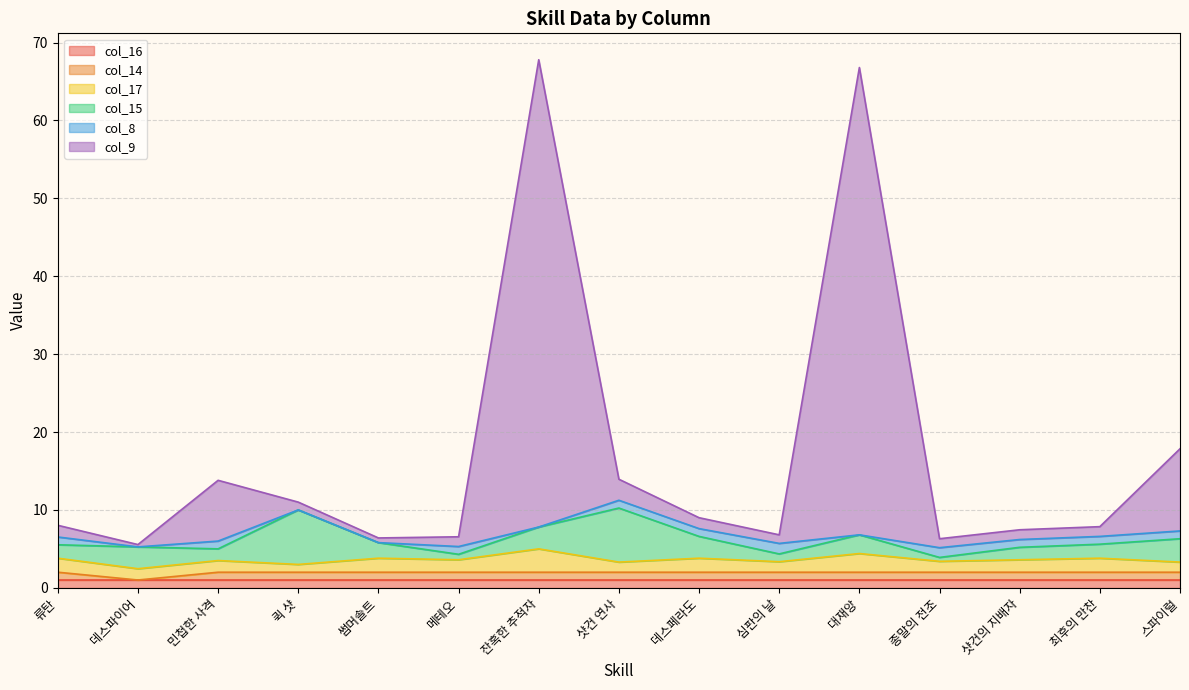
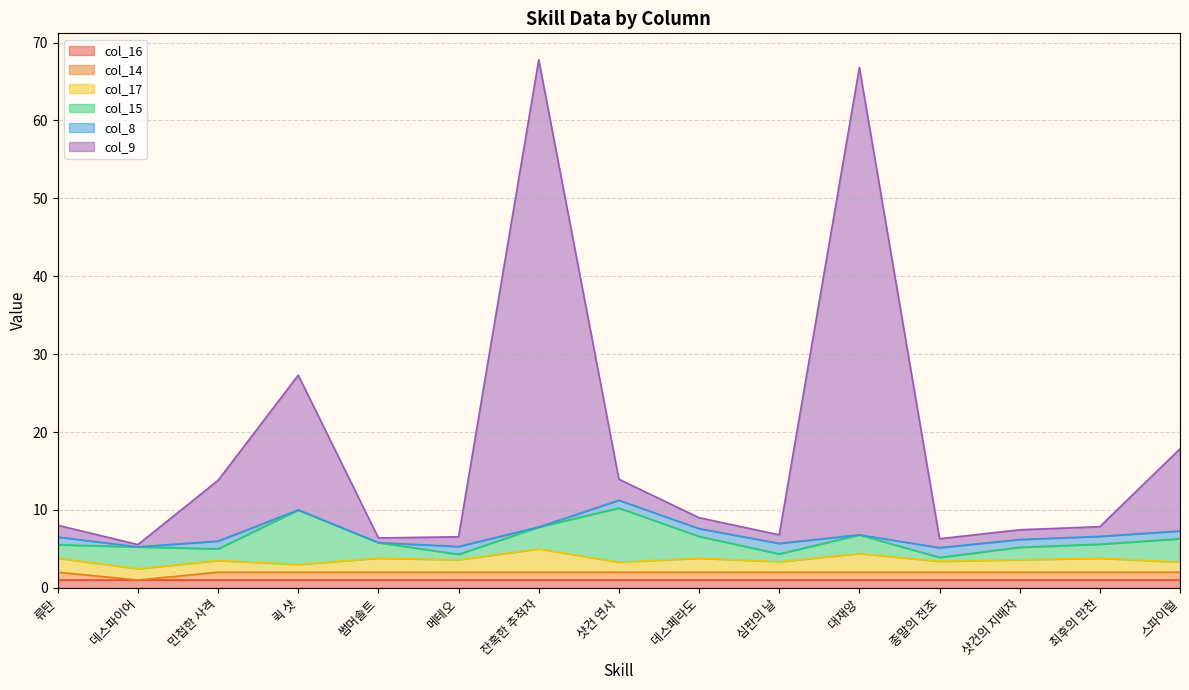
col_9, 퀵 샷: 1 -> 17
